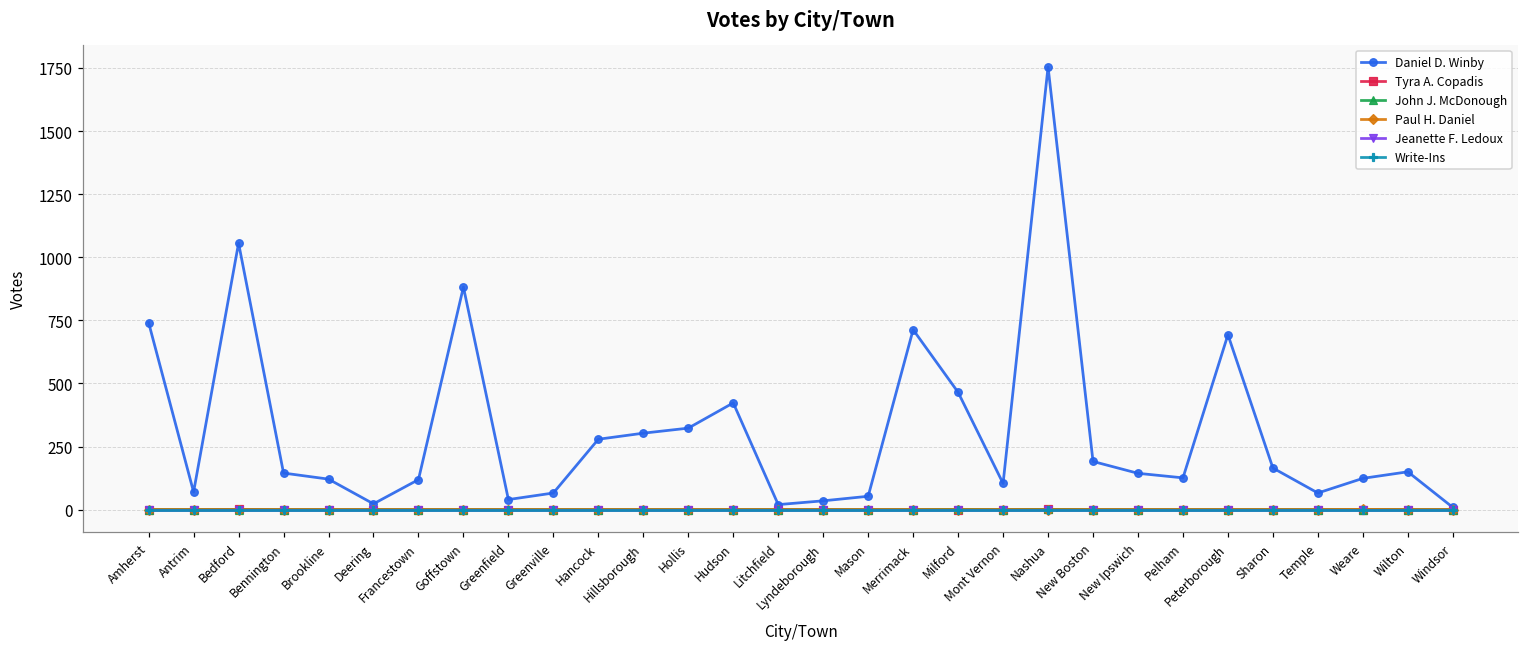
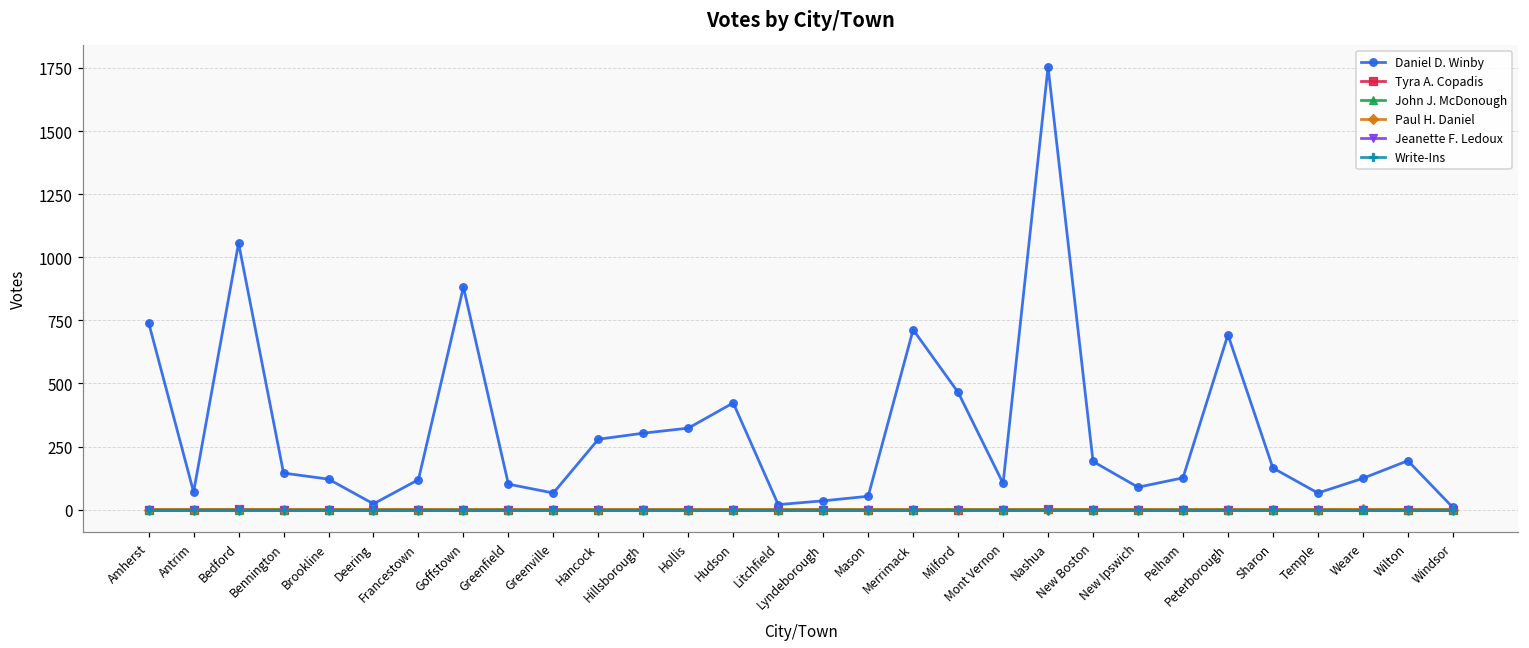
Daniel D. Winby, Greenfield: 40 -> 100
Daniel D. Winby, New Ipswich: 140 -> 90
Daniel D. Winby, Wilton: 150 -> 190
